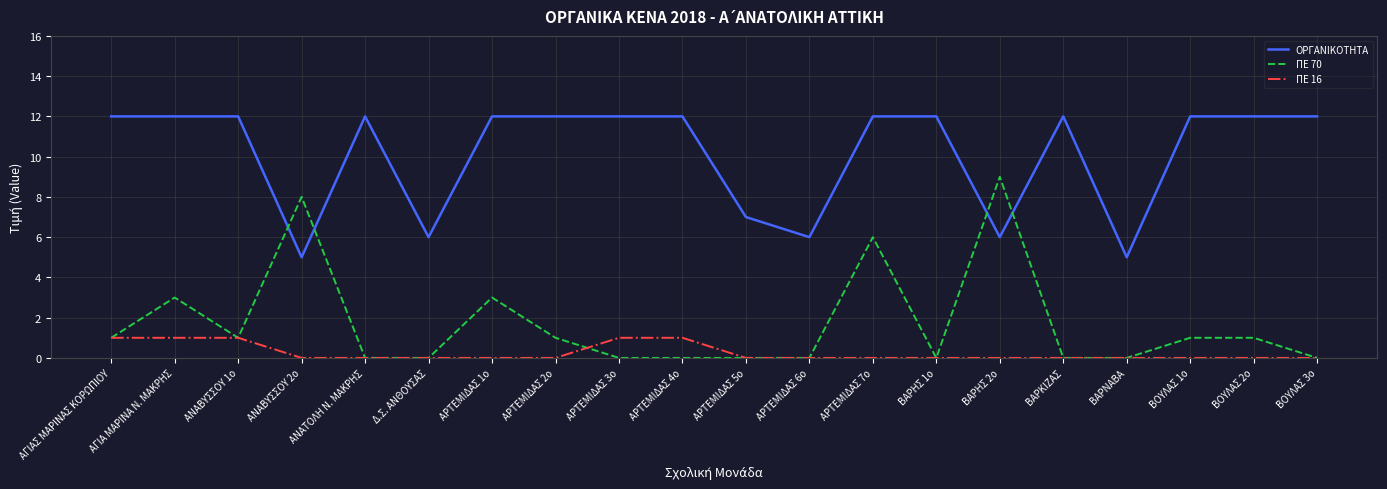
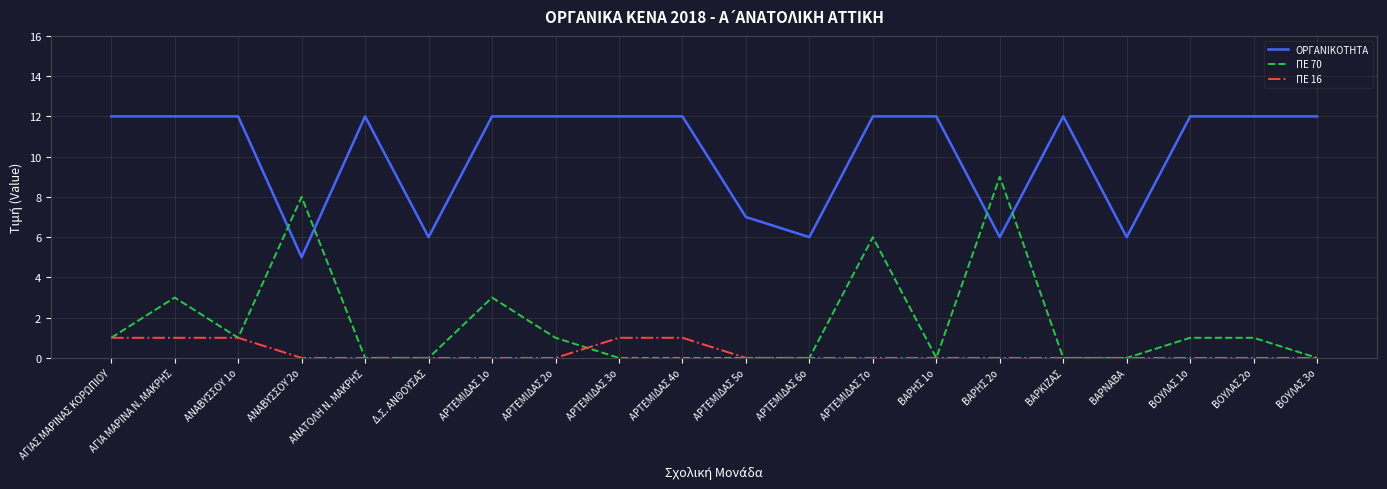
ΟΡΓΑΝΙΚΟΤΗΤΑ, ΒΑΡΝΑΒΑ: 5 -> 6
